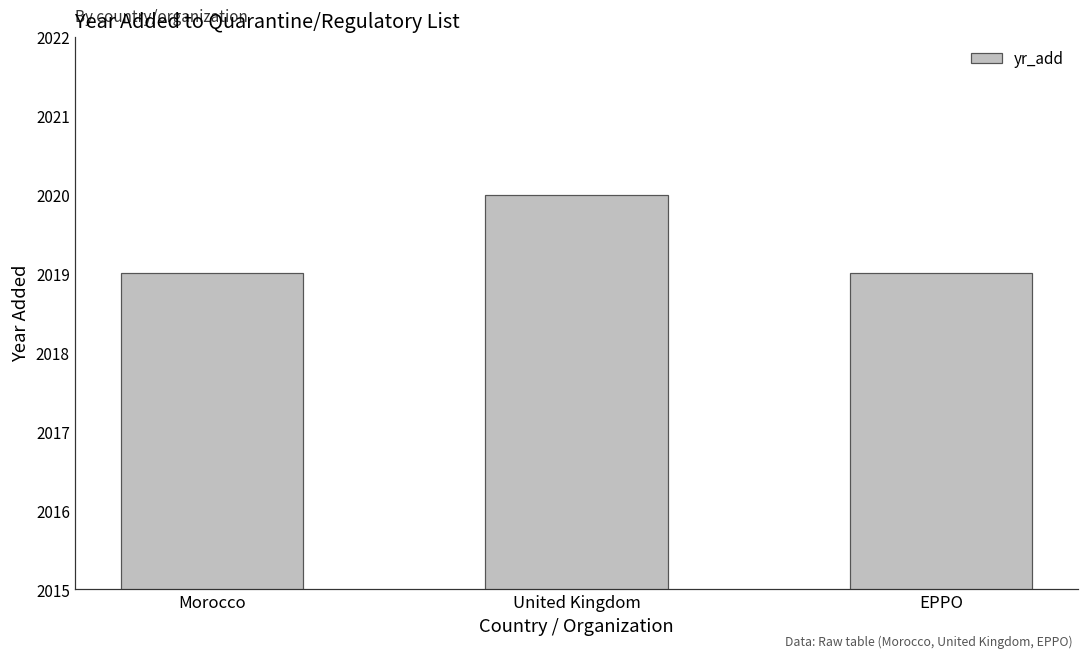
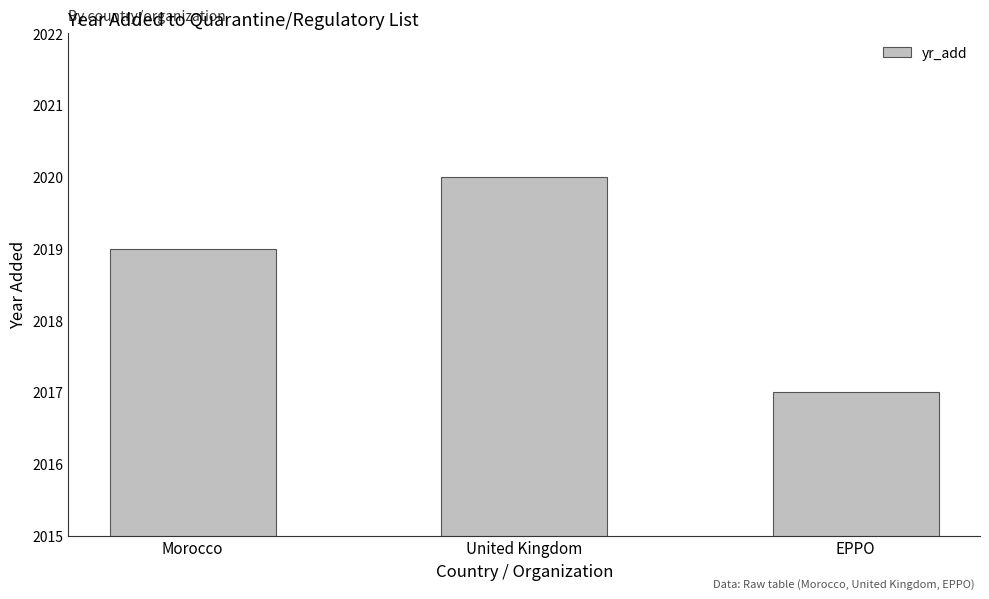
EPPO: 2019 -> 2017
